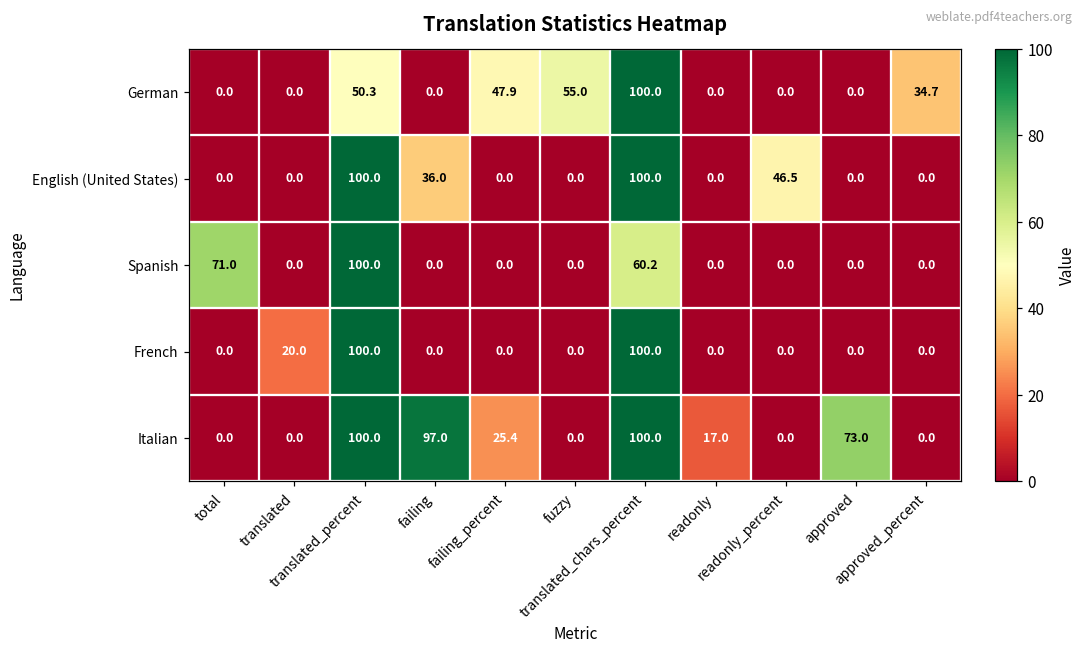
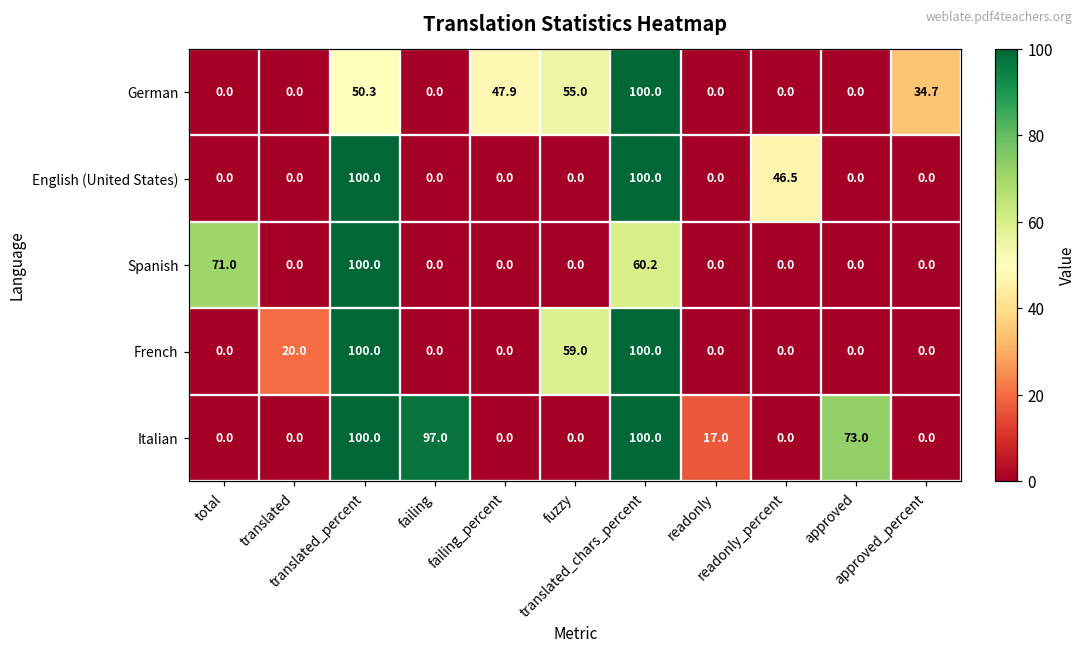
English (United States), failing: 36.0 -> 0.0
French, fuzzy: 0.0 -> 59.0
Italian, failing_percent: 25.4 -> 0.0
